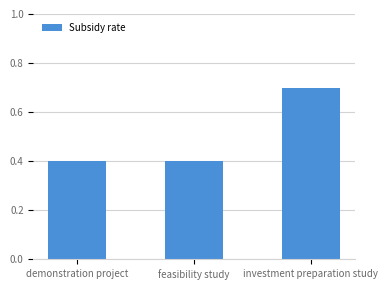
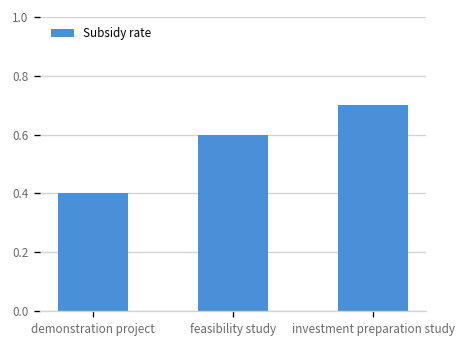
feasibility study: 0.4 -> 0.6
